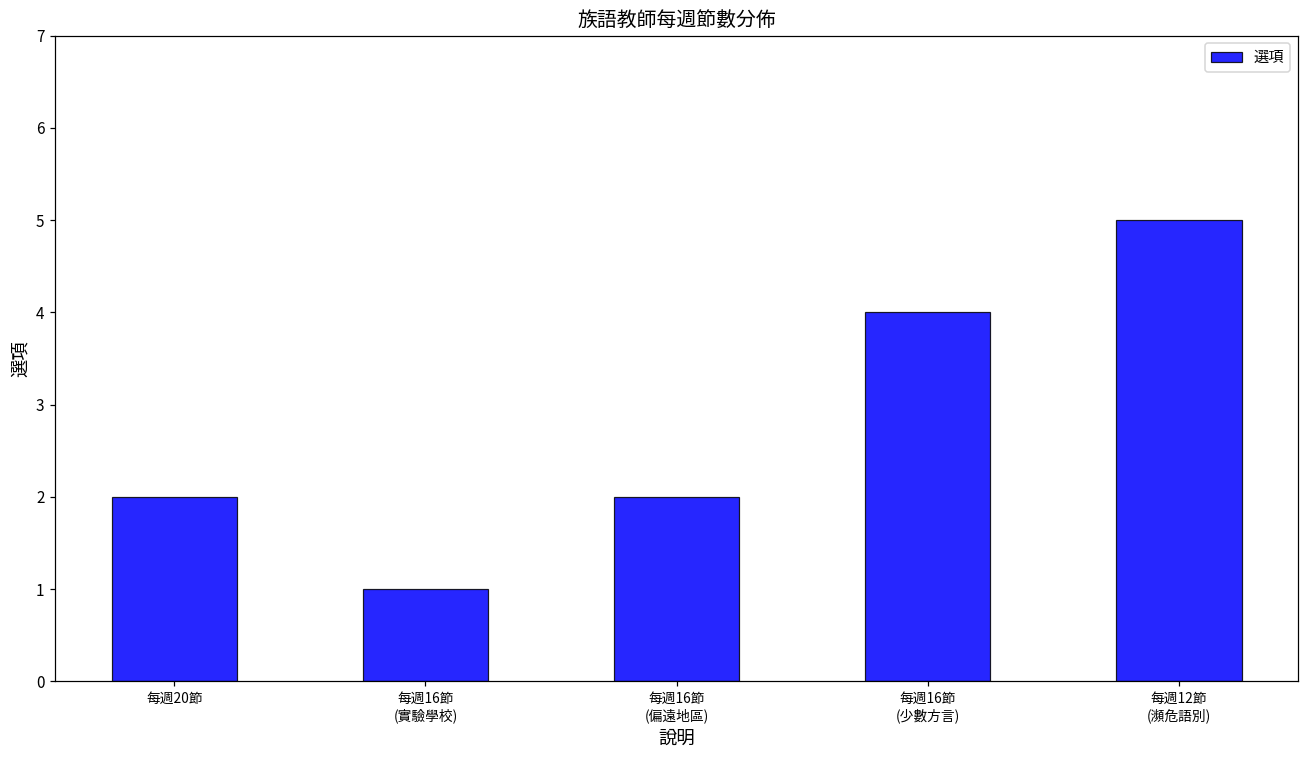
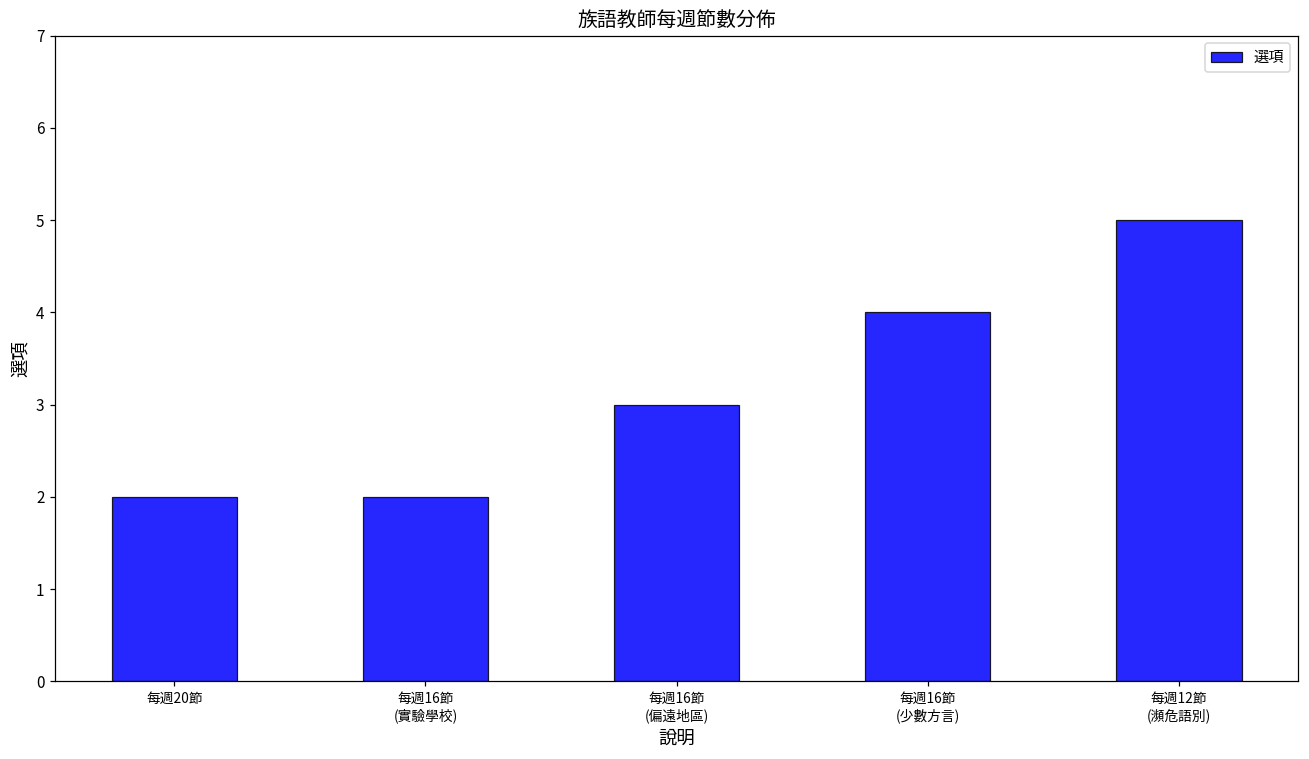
每週16節 (實驗學校): 1 -> 2
每週16節 (偏遠地區): 2 -> 3
